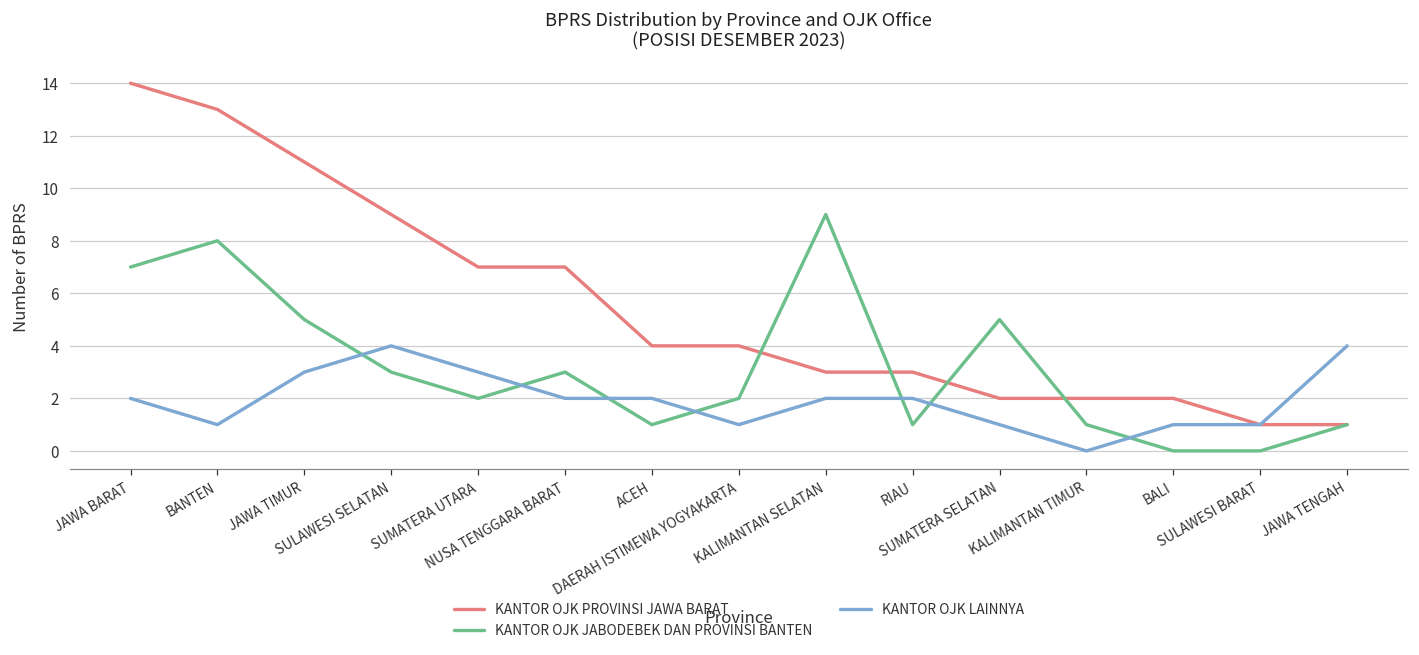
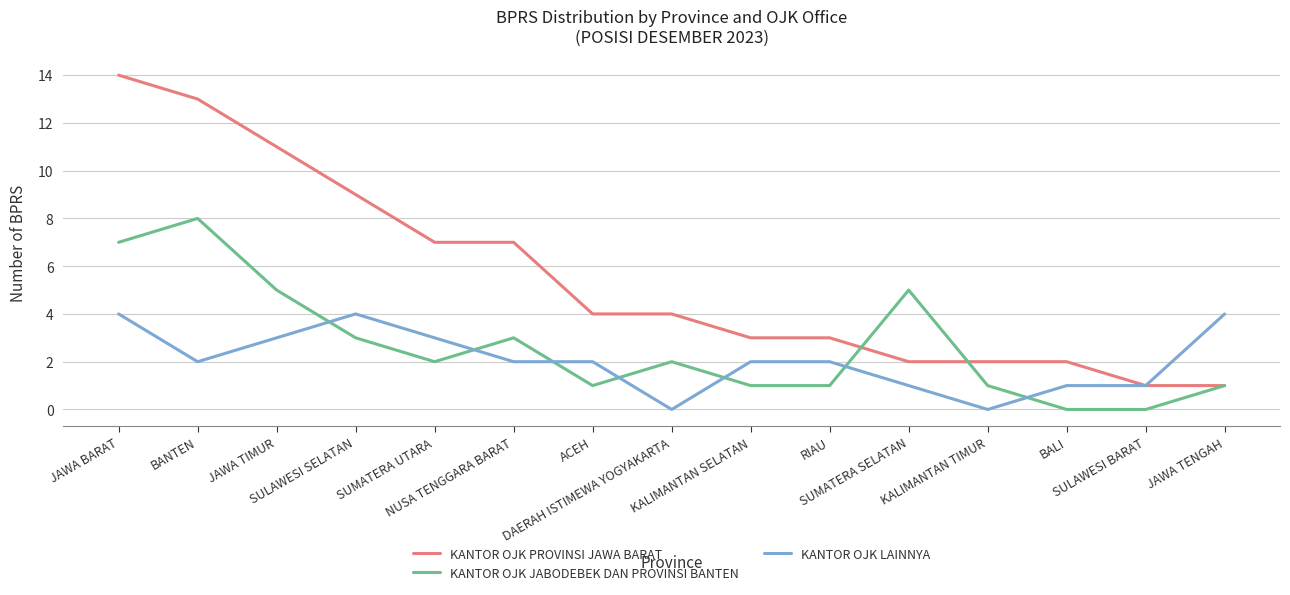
KANTOR OJK LAINNYA, JAWA BARAT: 2 -> 4
KANTOR OJK LAINNYA, BANTEN: 1 -> 2
KANTOR OJK LAINNYA, DAERAH ISTIMEWA YOGYAKARTA: 1 -> 0
KANTOR OJK JABODEBEK DAN PROVINSI BANTEN, KALIMANTAN SELATAN: 9 -> 1
